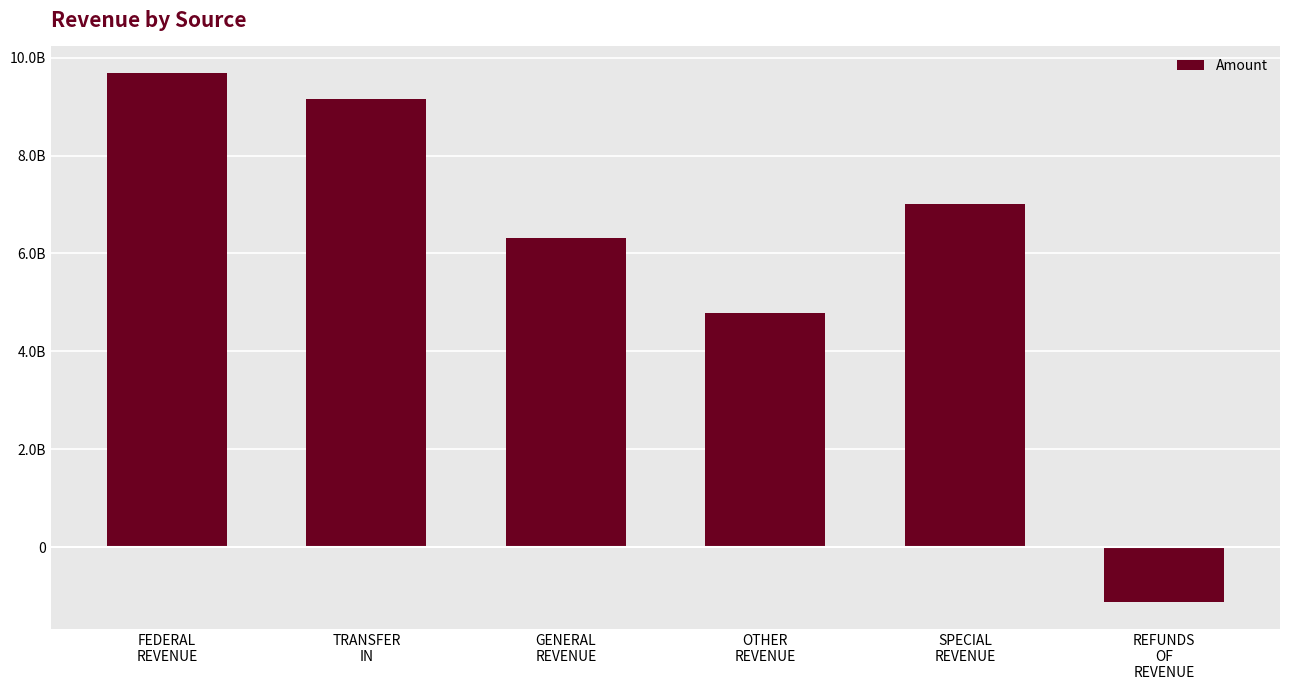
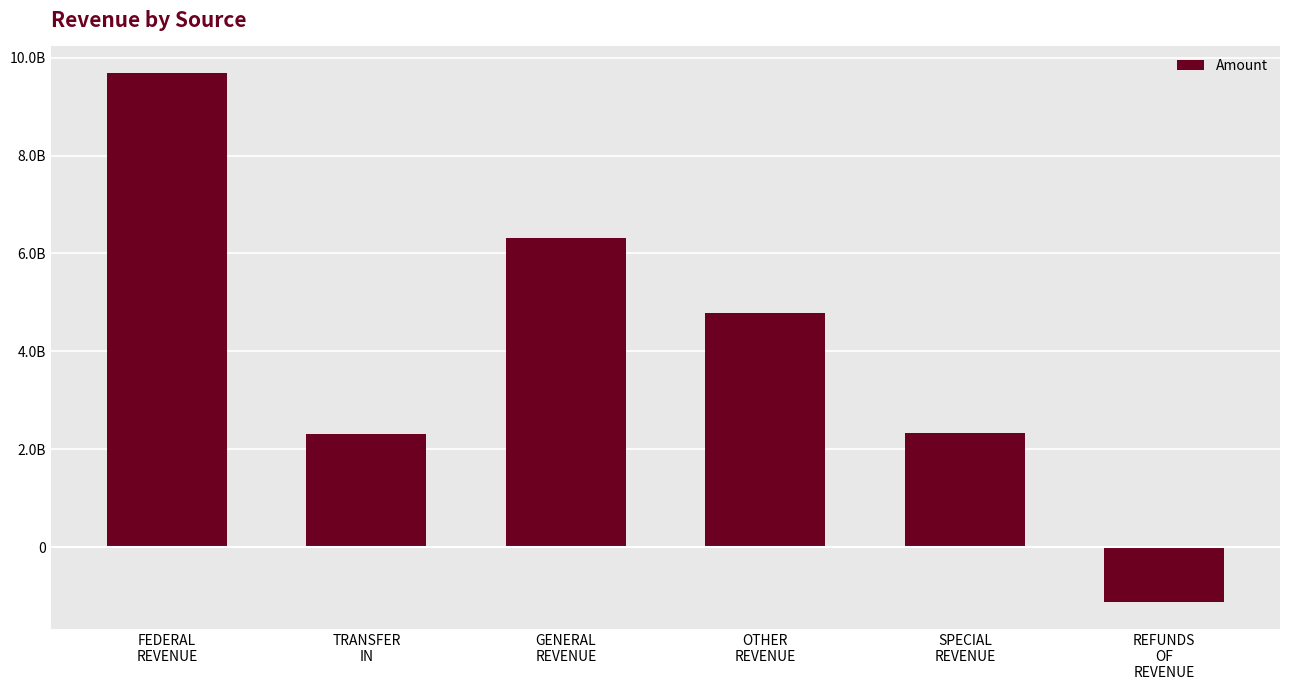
TRANSFER IN: 9100000000 -> 2300000000
SPECIAL REVENUE: 7000000000 -> 2300000000
